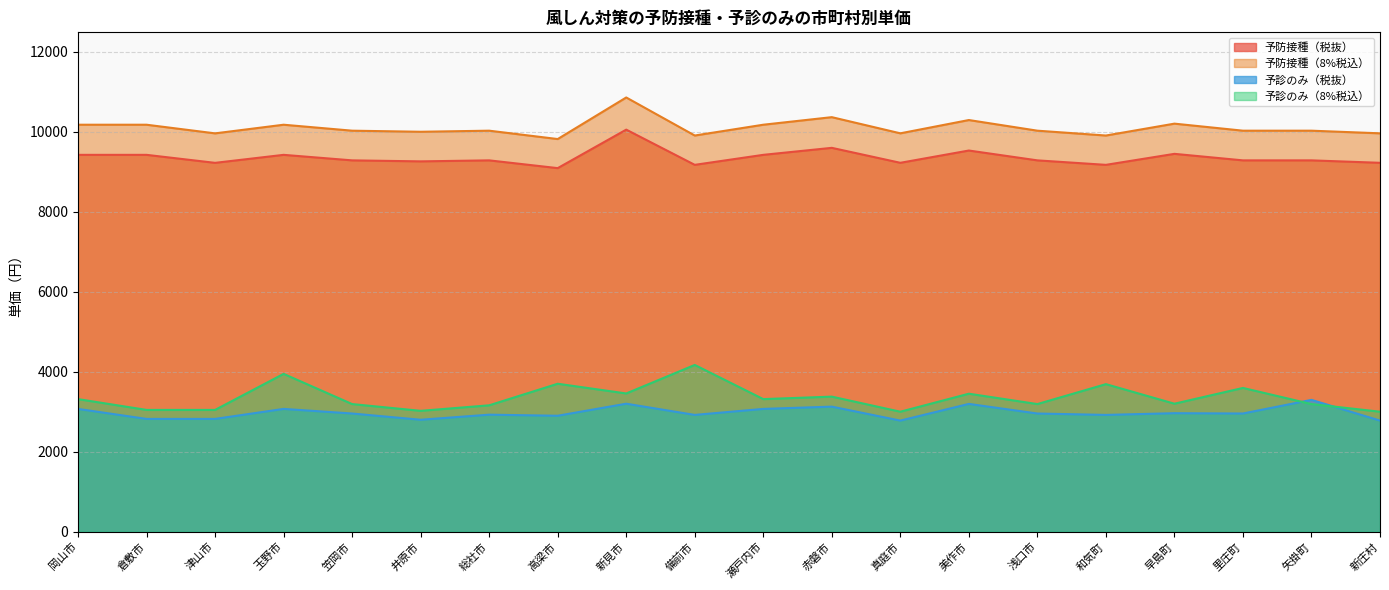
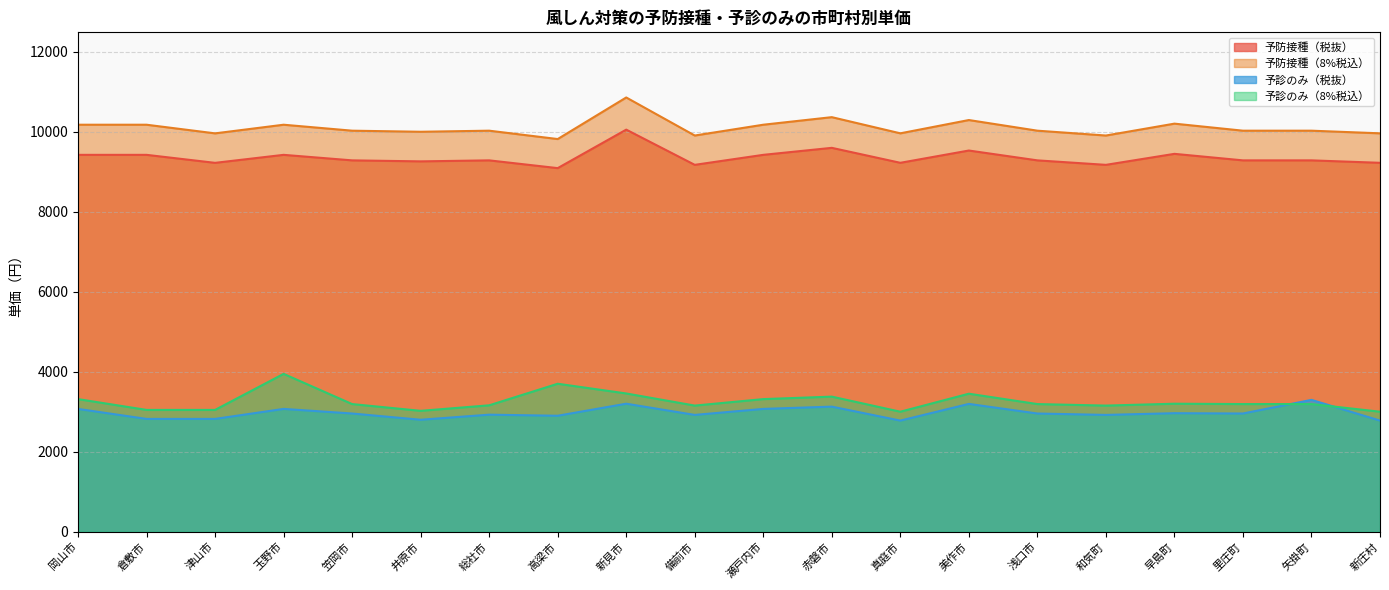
予診のみ（8%税込）, 備前市: 4200 -> 3200
予診のみ（8%税込）, 和気町: 3700 -> 3200
予診のみ（8%税込）, 里庄町: 3600 -> 3200
